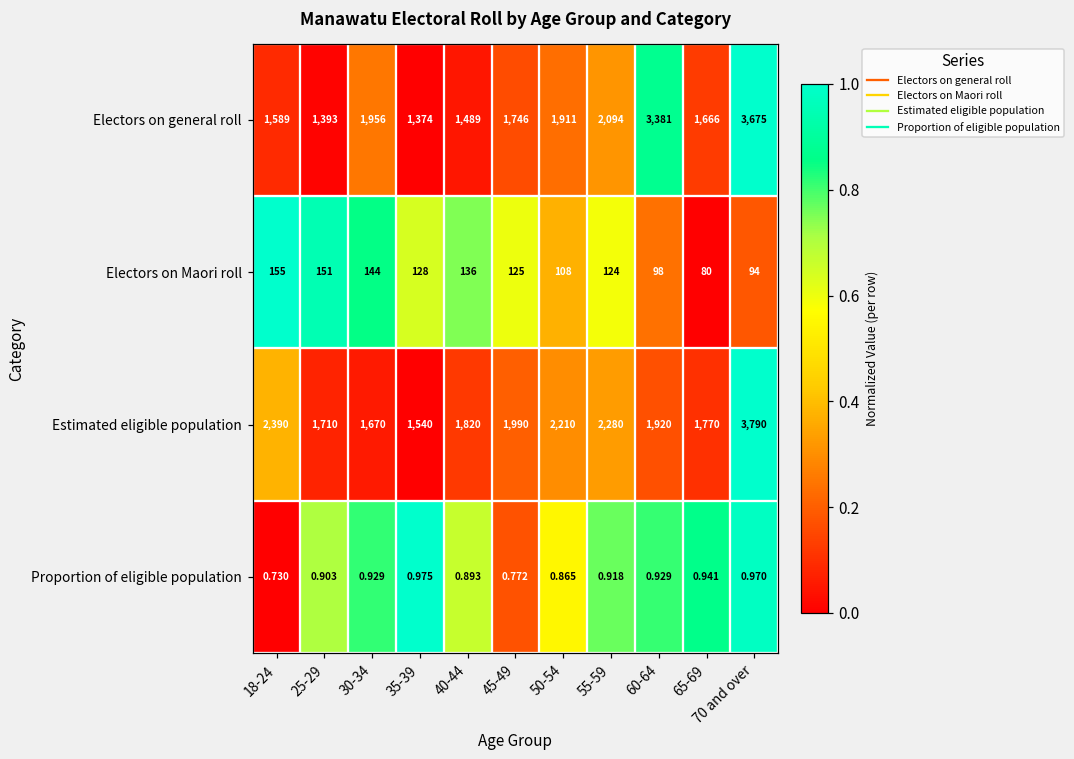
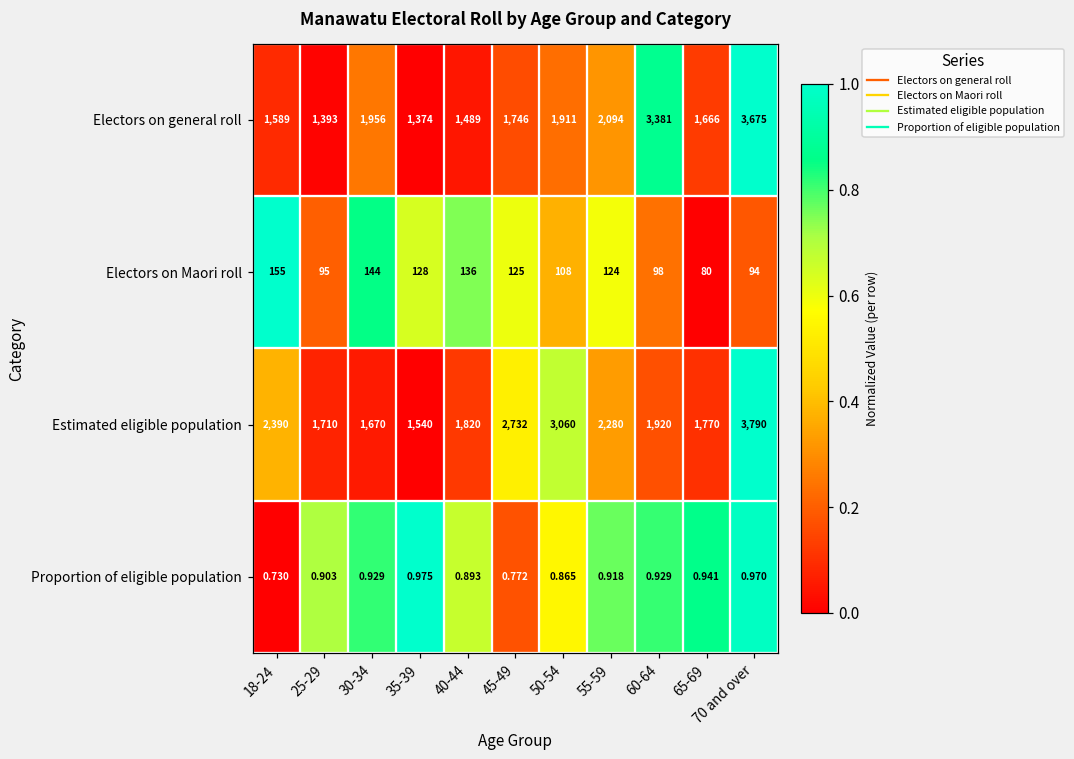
Electors on Maori roll, 25-29: 151 -> 95
Estimated eligible population, 45-49: 1,990 -> 2,732
Estimated eligible population, 50-54: 2,210 -> 3,060
